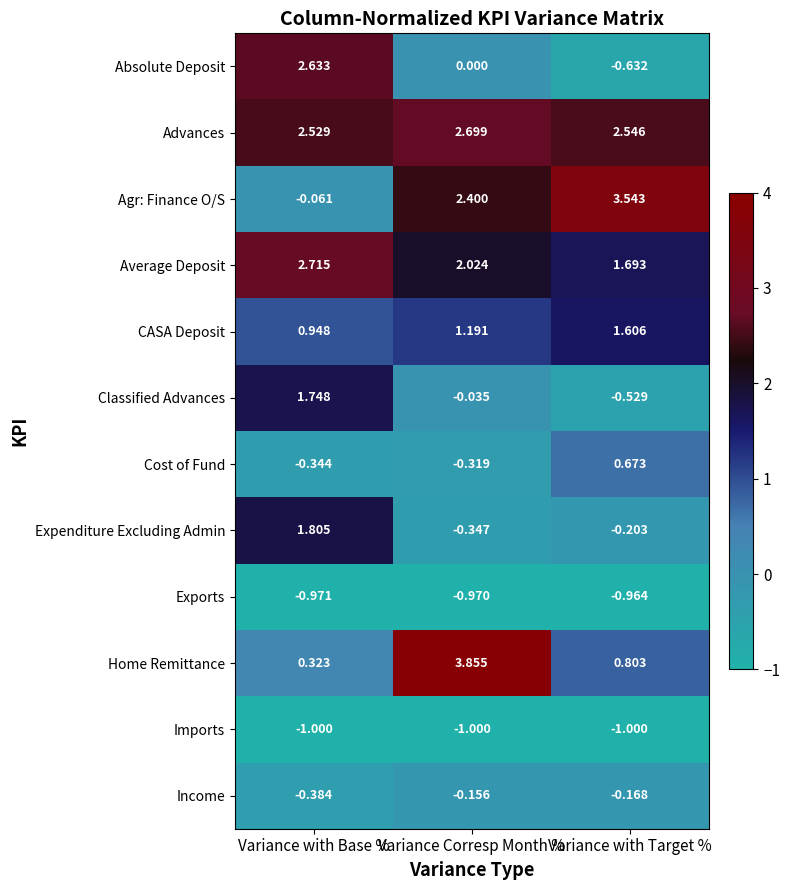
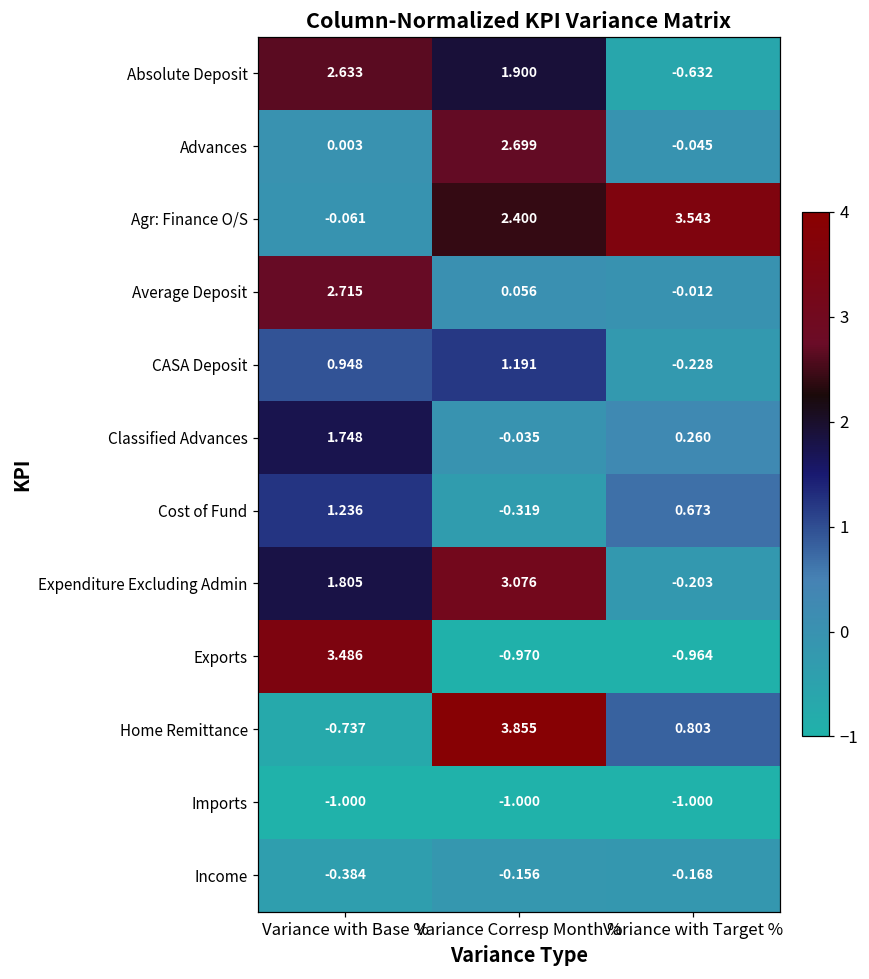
Absolute Deposit, Variance Corresp Month %: 0.000 -> 1.900
Advances, Variance with Base %: 2.529 -> 0.003
Advances, Variance with Target %: 2.546 -> -0.045
Average Deposit, Variance Corresp Month %: 2.024 -> 0.056
Average Deposit, Variance with Target %: 1.693 -> -0.012
CASA Deposit, Variance with Target %: 1.606 -> -0.228
Classified Advances, Variance with Target %: -0.529 -> 0.260
Cost of Fund, Variance with Base %: -0.344 -> 1.236
Expenditure Excluding Admin, Variance Corresp Month %: -0.347 -> 3.076
Exports, Variance with Base %: -0.971 -> 3.486
Home Remittance, Variance with Base %: 0.323 -> -0.737
